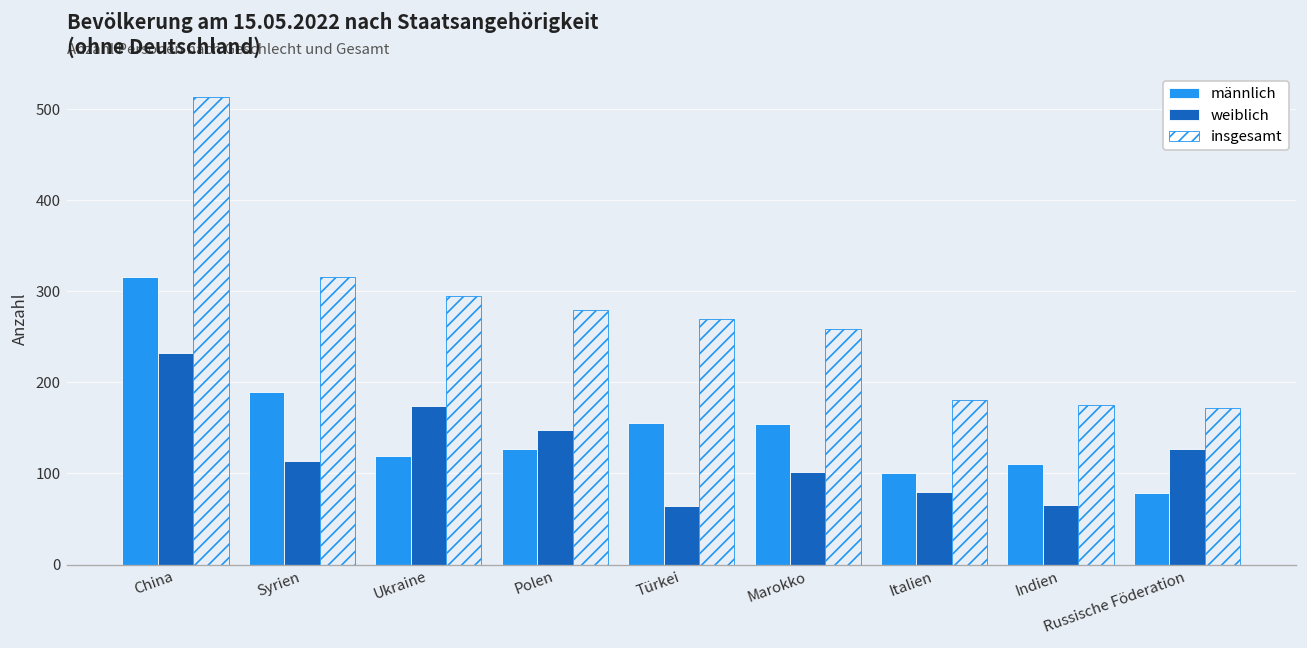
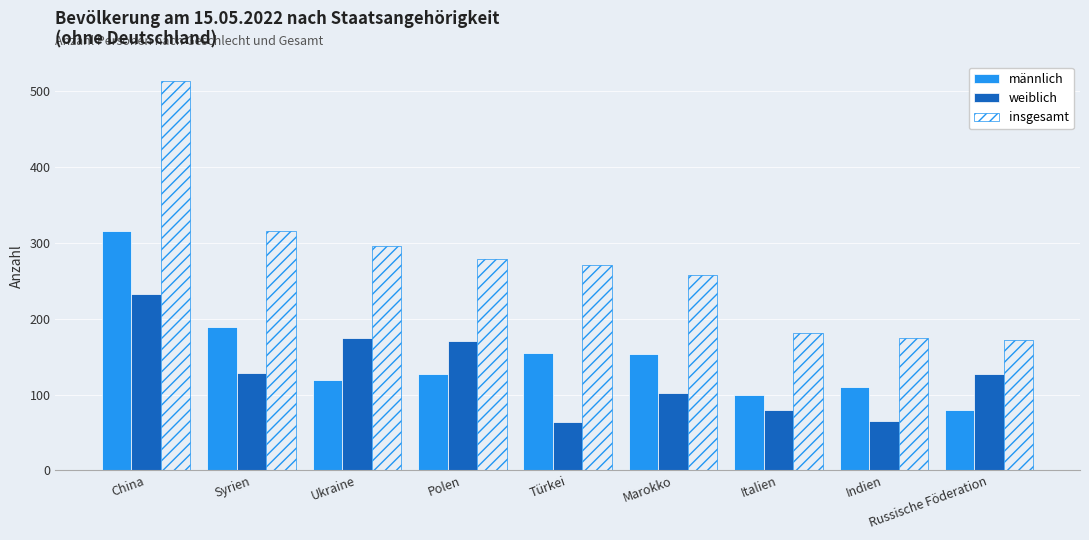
weiblich, Syrien: 110 -> 130
weiblich, Polen: 150 -> 170
